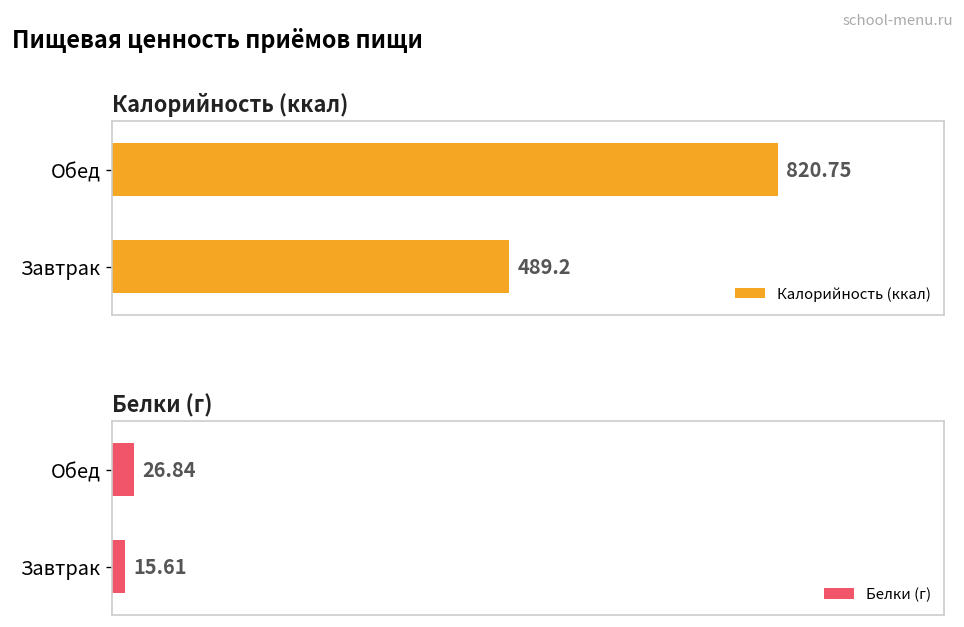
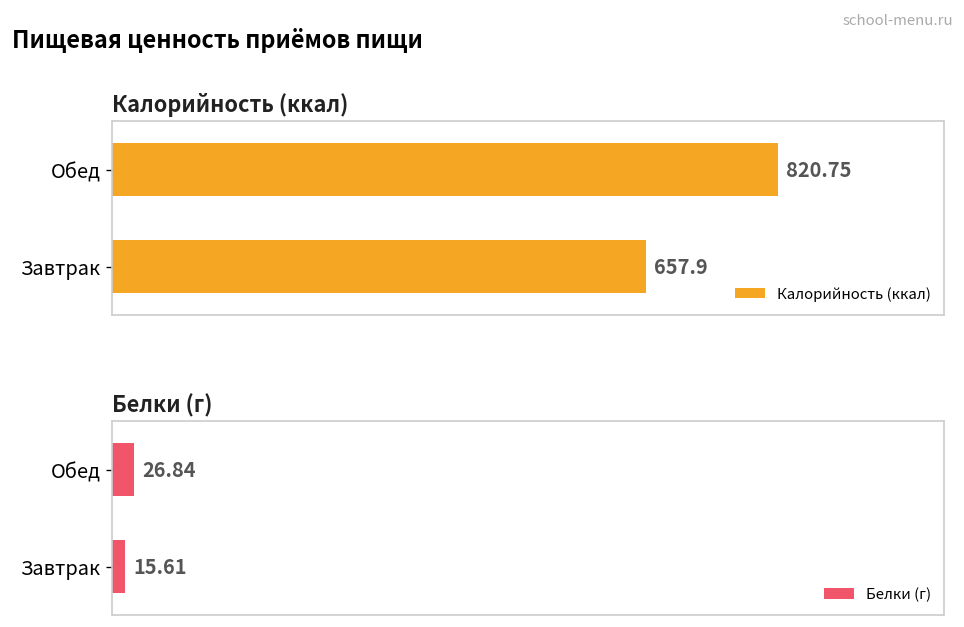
Калорийность (ккал), Завтрак: 489.2 -> 657.9
